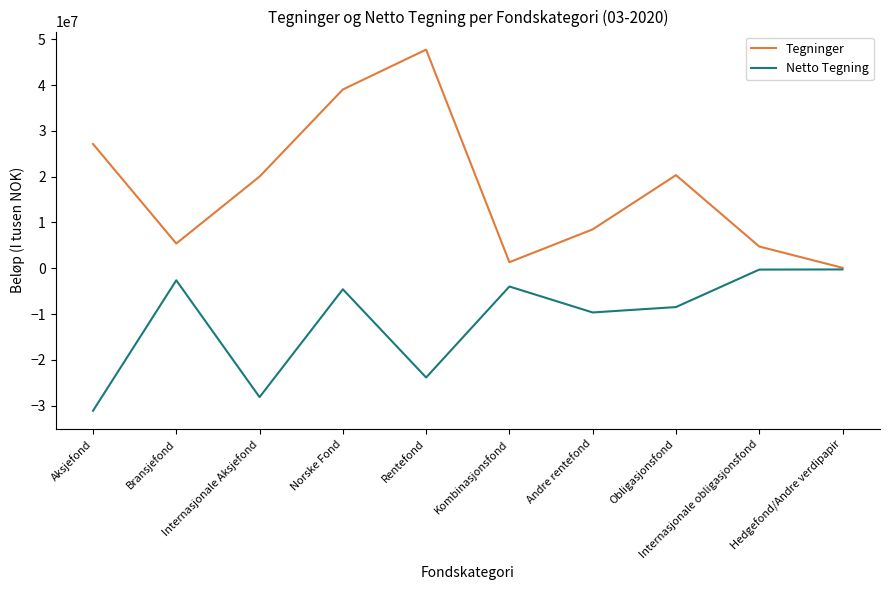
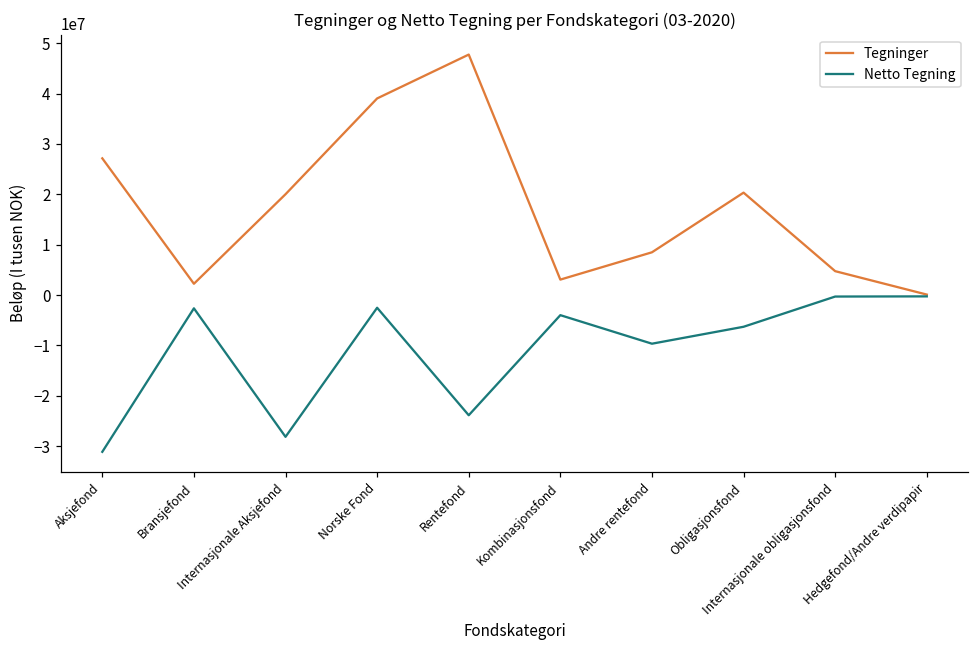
Tegninger, Bransjefond: 5000000 -> 2000000
Netto Tegning, Norske Fond: -5000000 -> -3000000
Tegninger, Kombinasjonsfond: 1000000 -> 3000000
Netto Tegning, Obligasjonsfond: -8000000 -> -6000000
